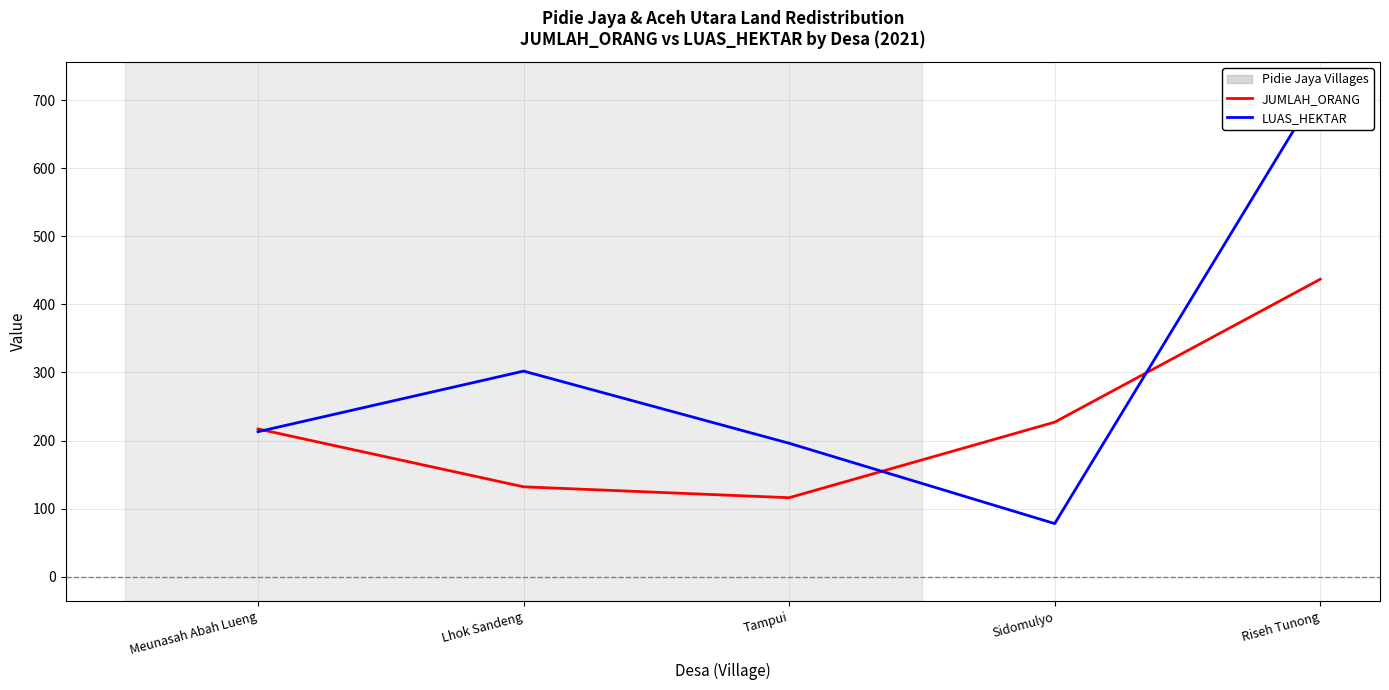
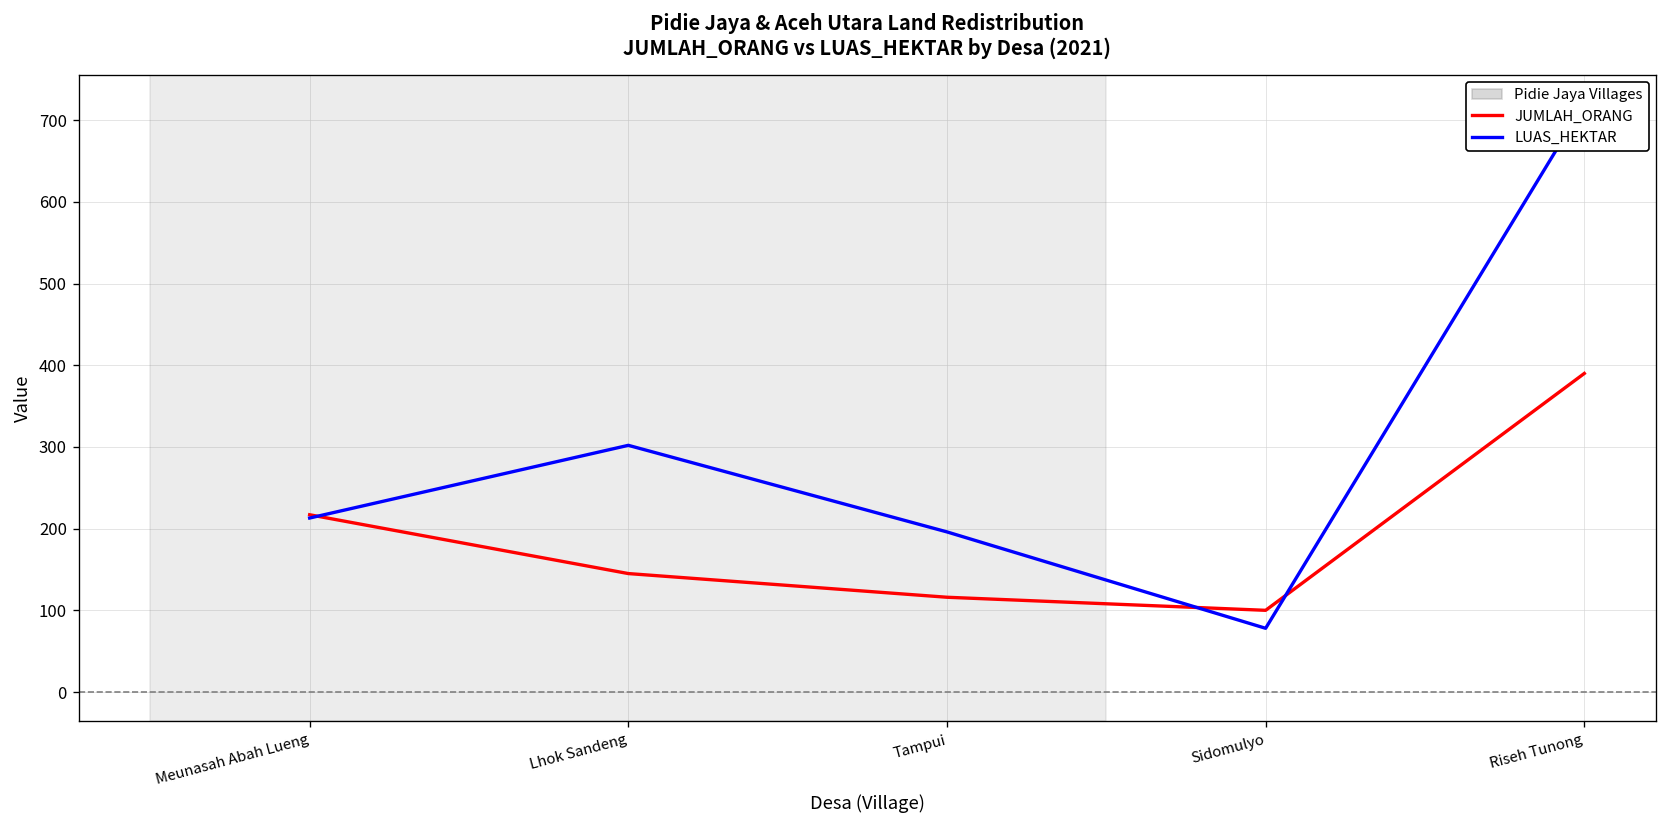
JUMLAH_ORANG, Lhok Sandeng: 130 -> 150
JUMLAH_ORANG, Sidomulyo: 230 -> 100
JUMLAH_ORANG, Riseh Tunong: 440 -> 390
